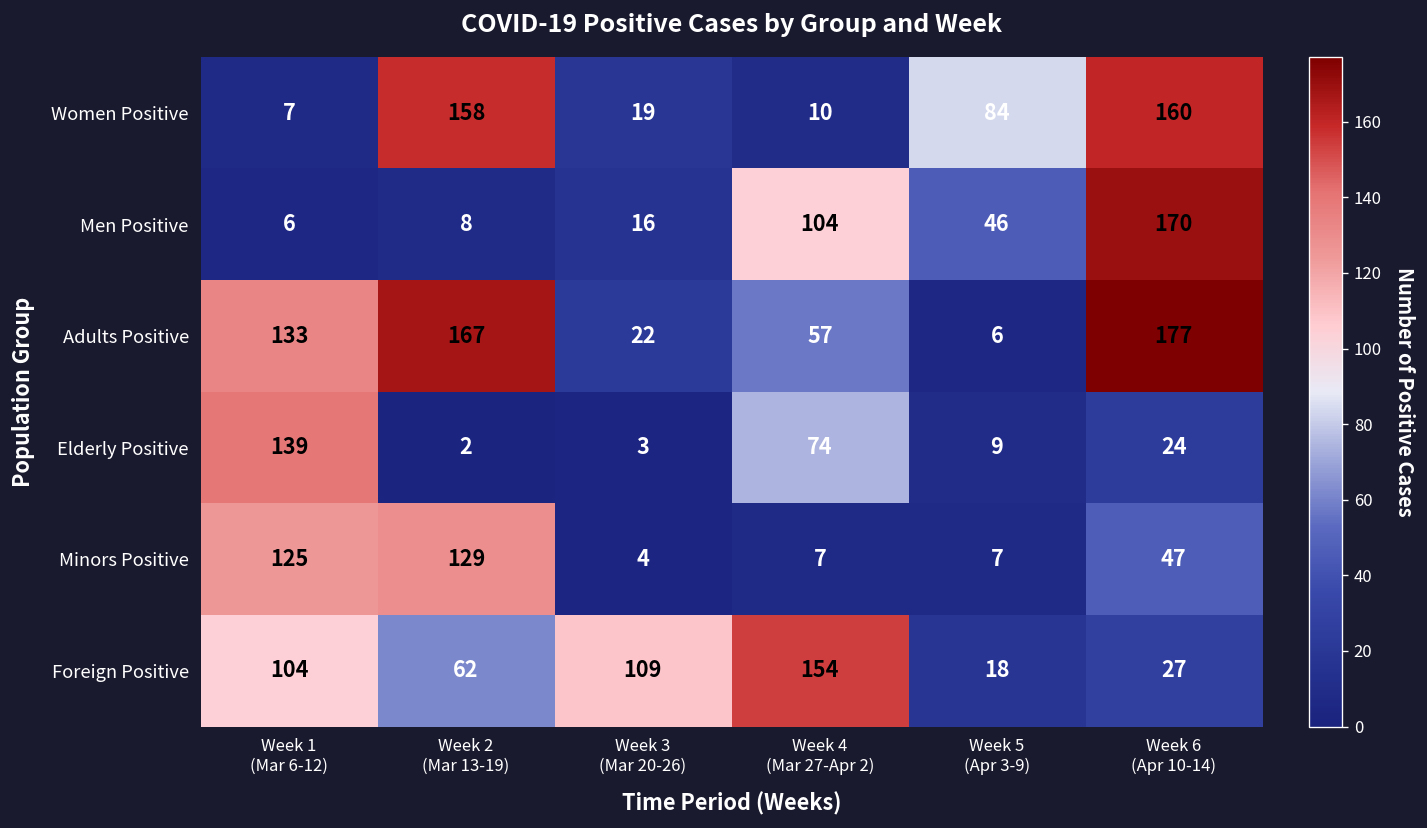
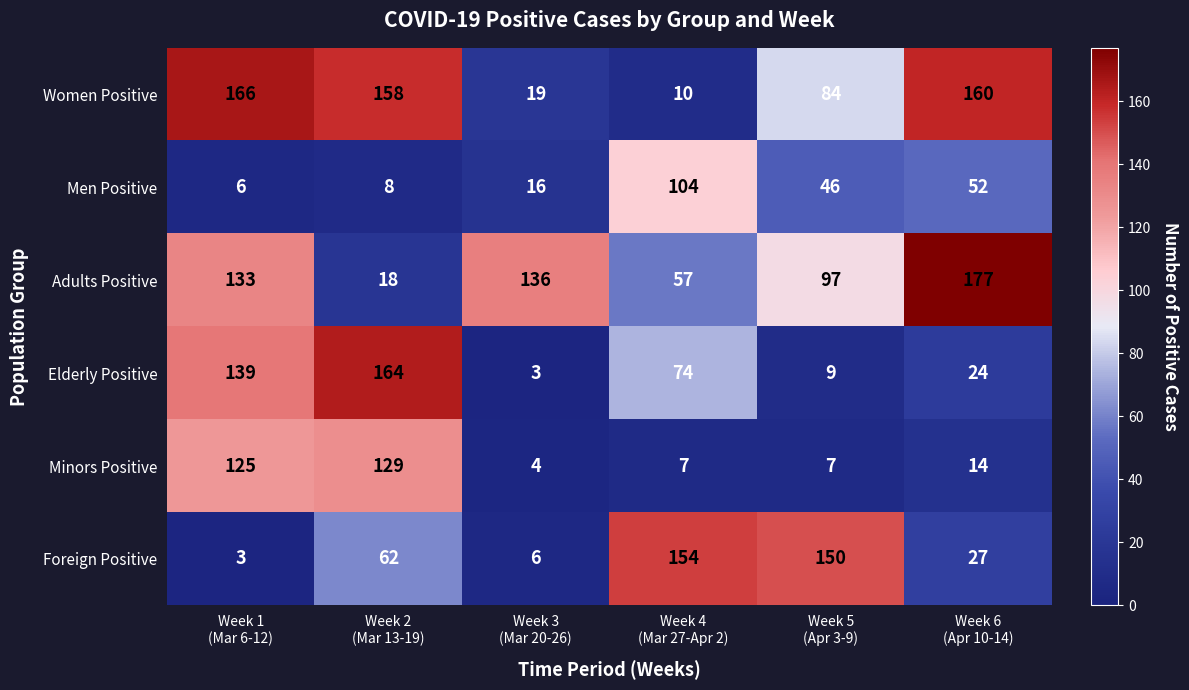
Women Positive, Week 1 (Mar 6-12): 7 -> 166
Men Positive, Week 6 (Apr 10-14): 170 -> 52
Adults Positive, Week 2 (Mar 13-19): 167 -> 18
Adults Positive, Week 3 (Mar 20-26): 22 -> 136
Adults Positive, Week 5 (Apr 3-9): 6 -> 97
Elderly Positive, Week 2 (Mar 13-19): 2 -> 164
Minors Positive, Week 6 (Apr 10-14): 47 -> 14
Foreign Positive, Week 1 (Mar 6-12): 104 -> 3
Foreign Positive, Week 3 (Mar 20-26): 109 -> 6
Foreign Positive, Week 5 (Apr 3-9): 18 -> 150
